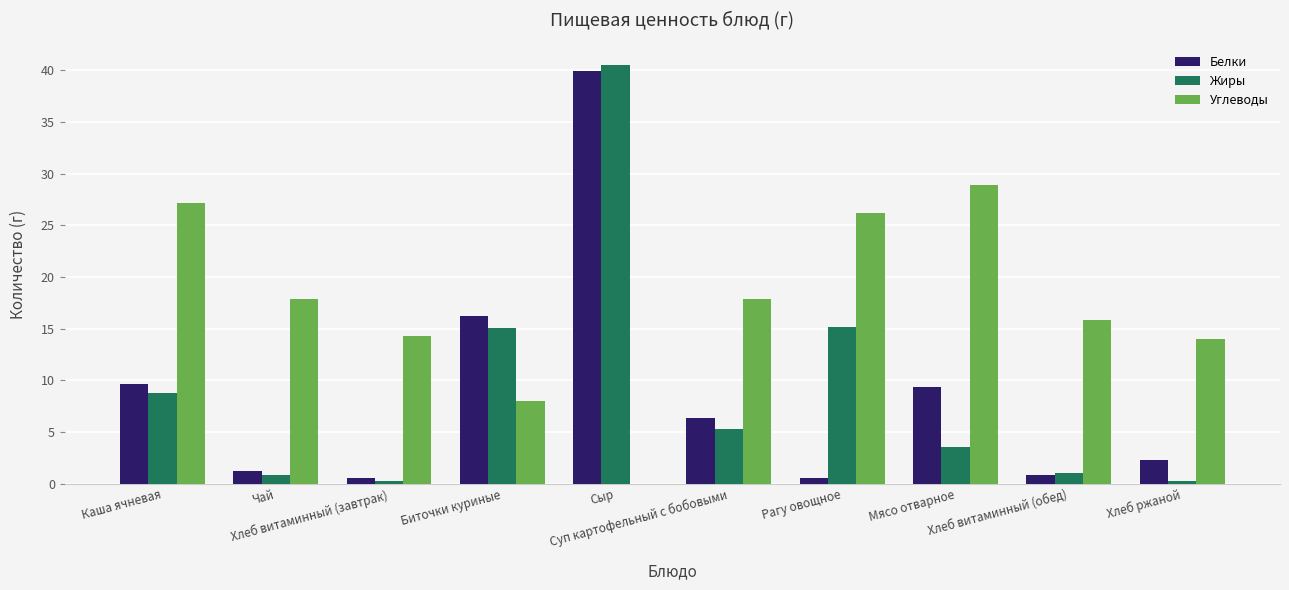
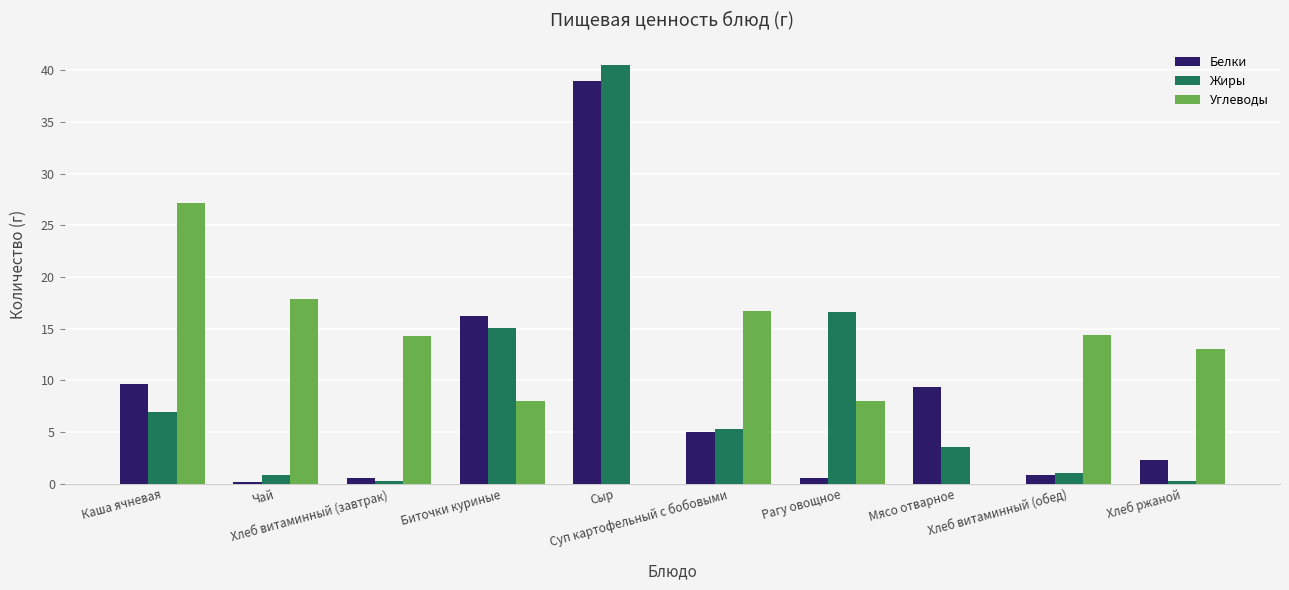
Жиры, Каша ячневая: 8.8 -> 6.9
Белки, Чай: 1.2 -> 0.2
Белки, Сыр: 39.9 -> 39.0
Белки, Суп картофельный с бобовыми: 6.4 -> 5.0
Углеводы, Суп картофельный с бобовыми: 17.8 -> 16.7
Жиры, Рагу овощное: 15.2 -> 16.6
Углеводы, Рагу овощное: 26.2 -> 8.0
Углеводы, Мясо отварное: 28.9 -> 0.0
Углеводы, Хлеб витаминный (обед): 15.8 -> 14.4
Углеводы, Хлеб ржаной: 14.0 -> 13.1
